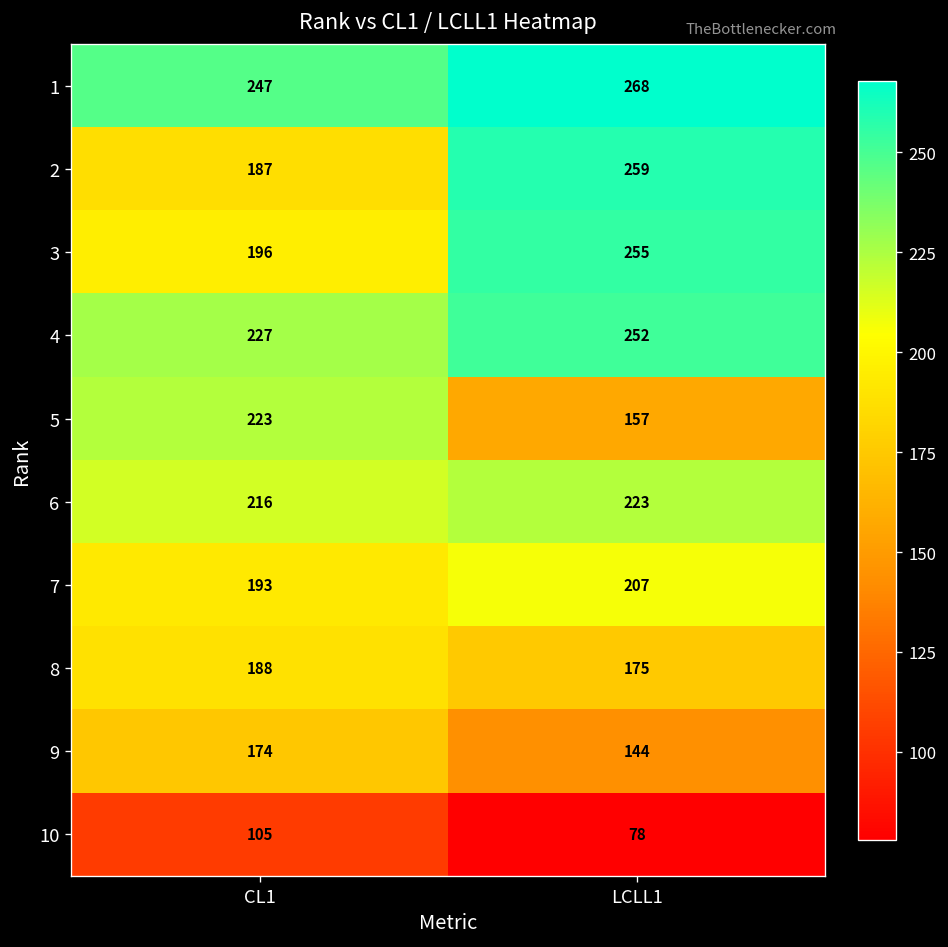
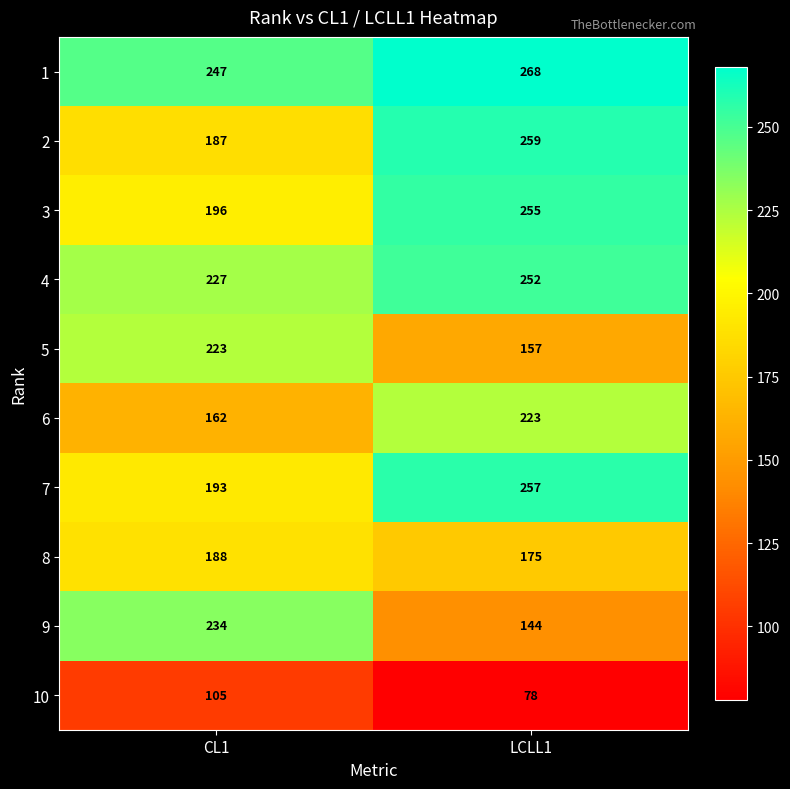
6, CL1: 216 -> 162
7, LCLL1: 207 -> 257
9, CL1: 174 -> 234
